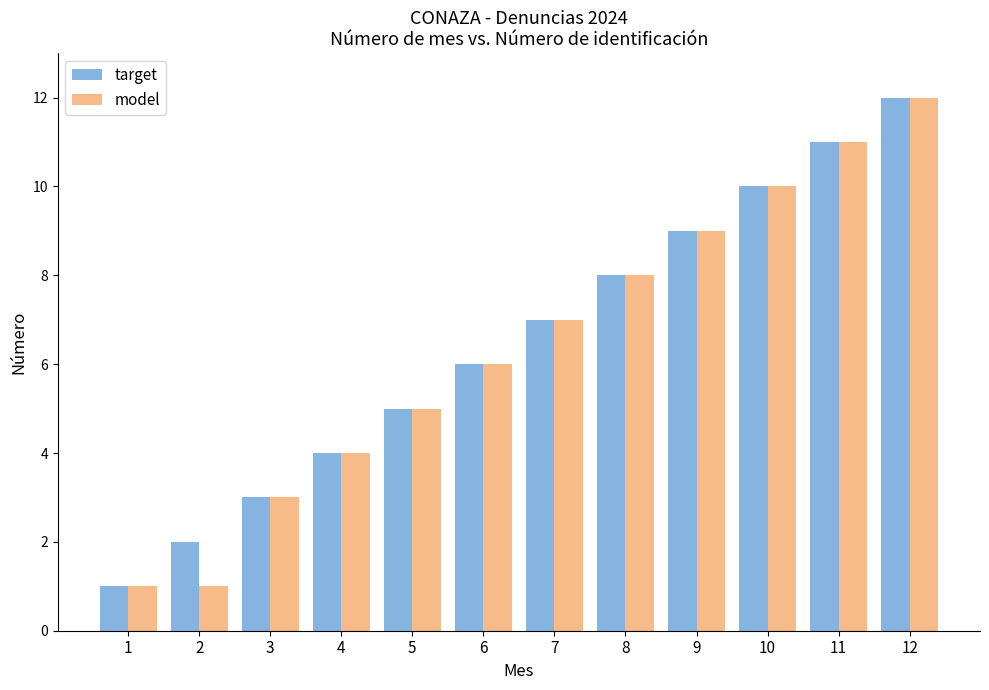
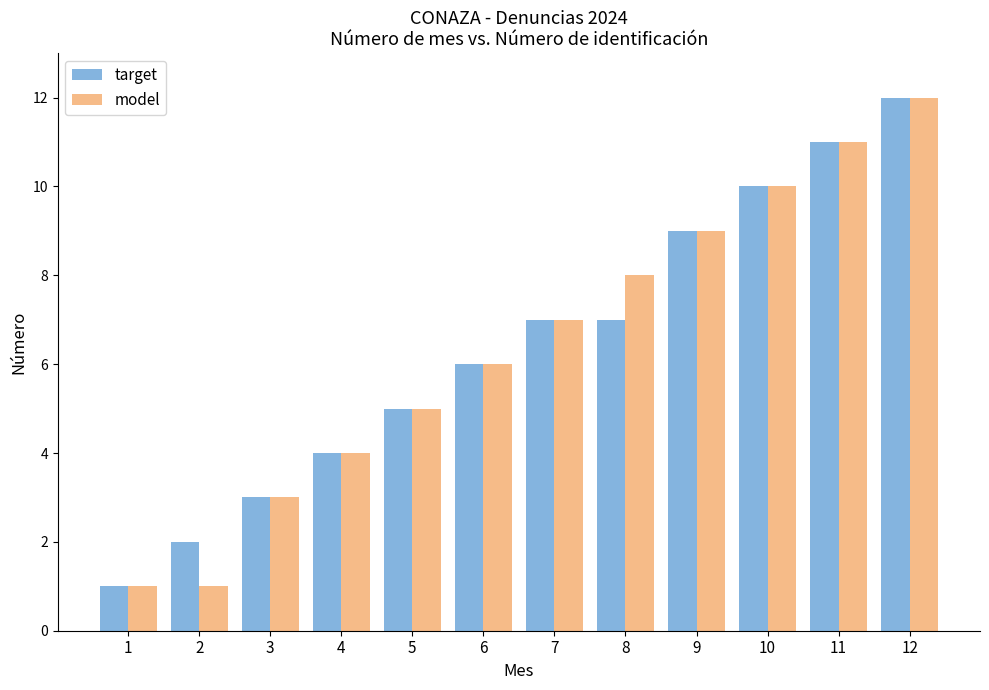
target, 8: 8 -> 7
